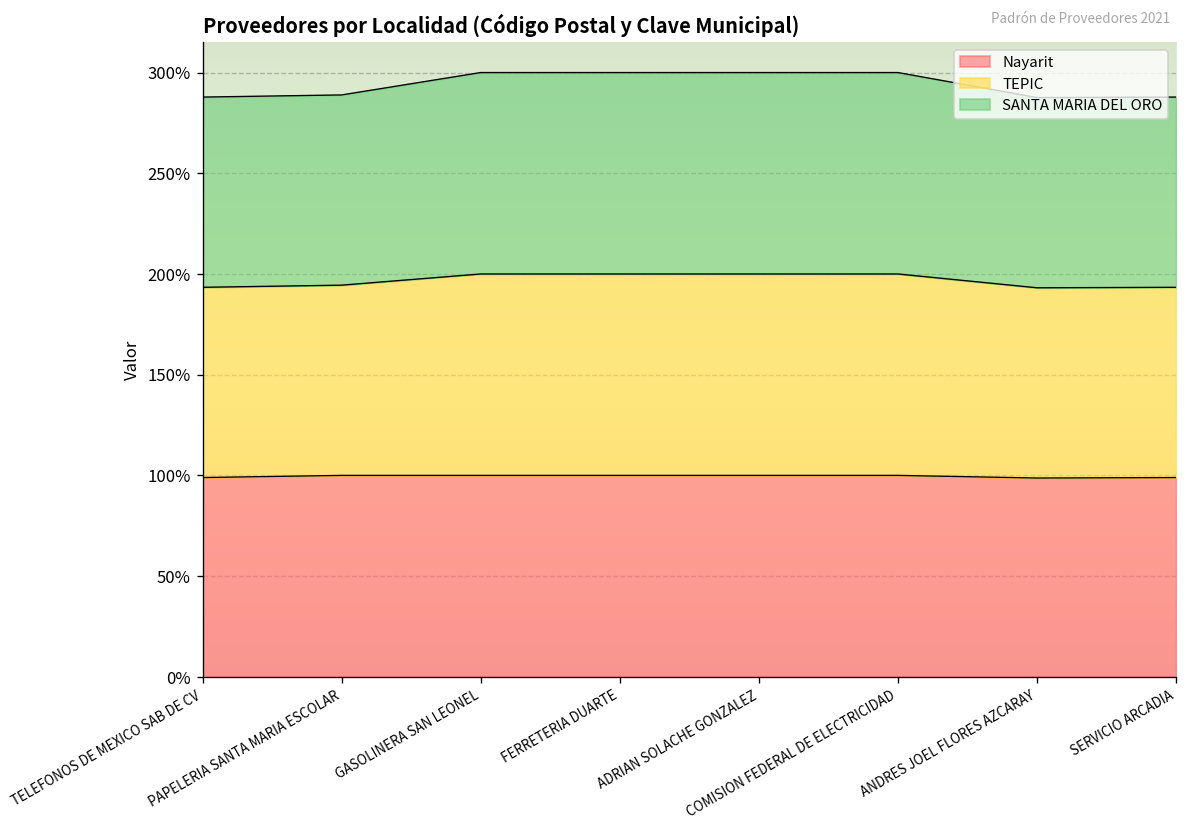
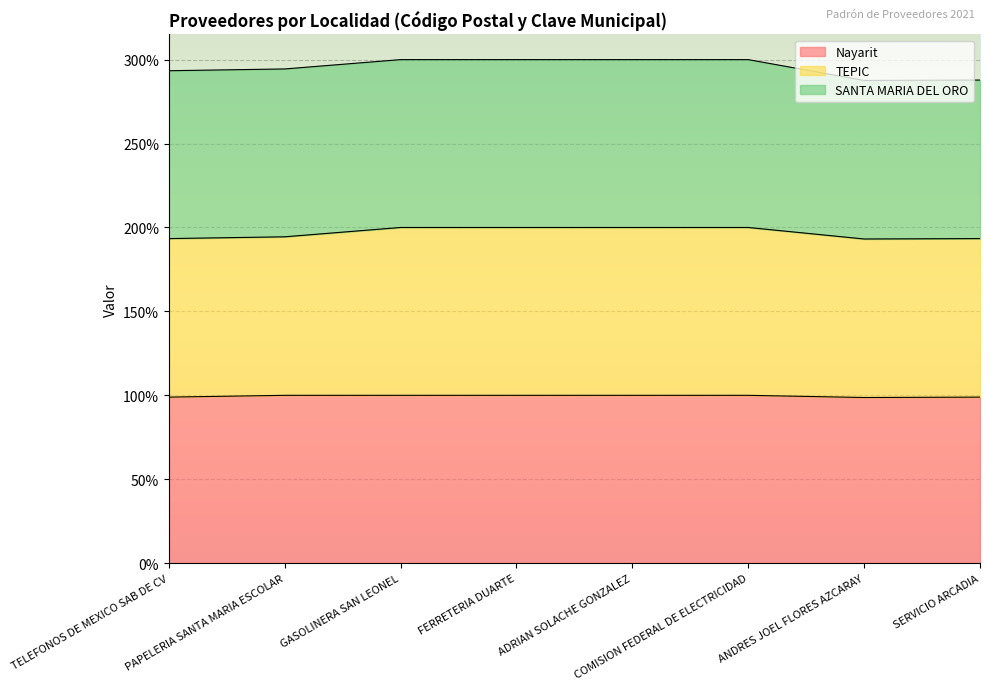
SANTA MARIA DEL ORO, TELEFONOS DE MEXICO SAB DE CV: 94% -> 100%
SANTA MARIA DEL ORO, PAPELERIA SANTA MARIA ESCOLAR: 94% -> 100%
